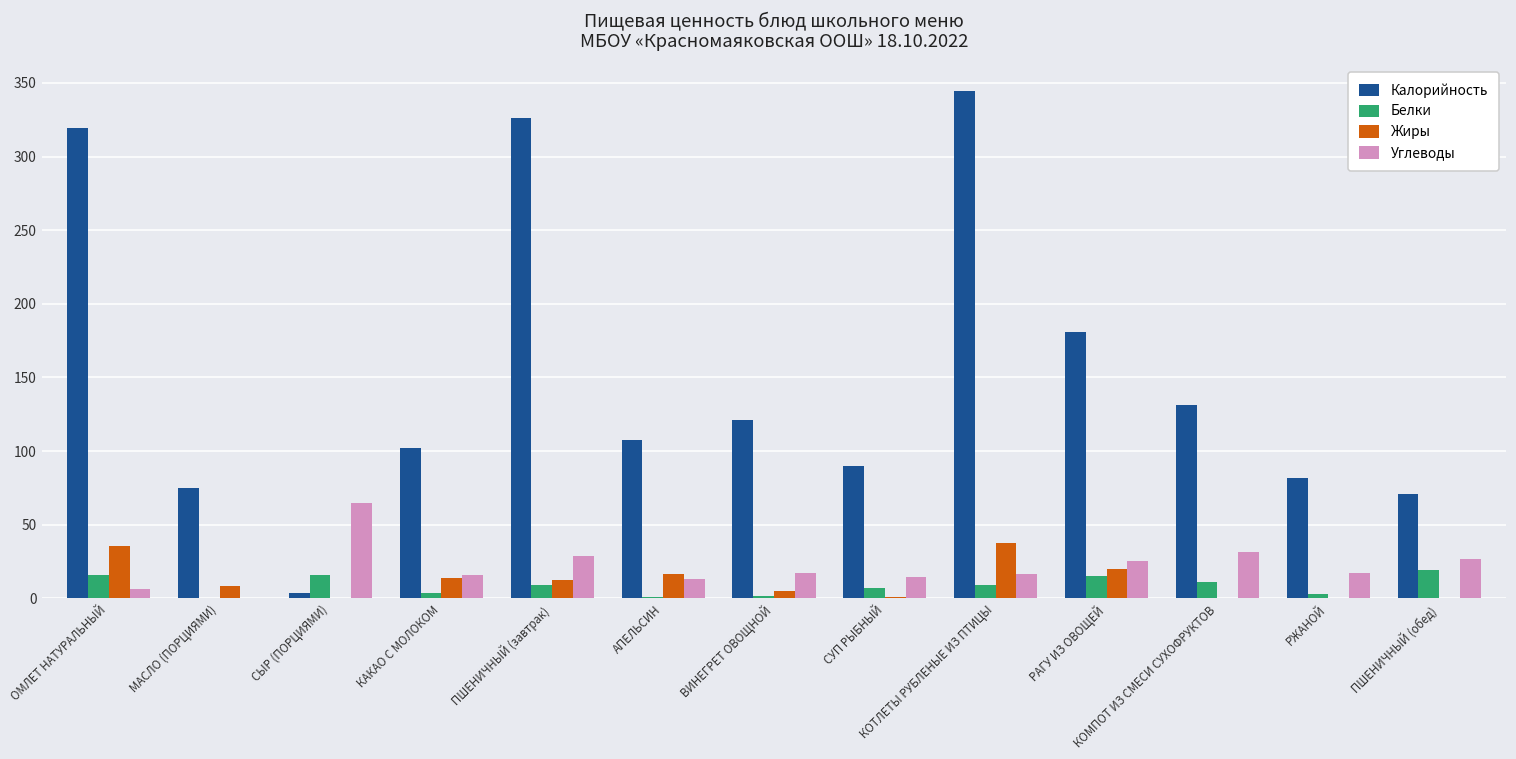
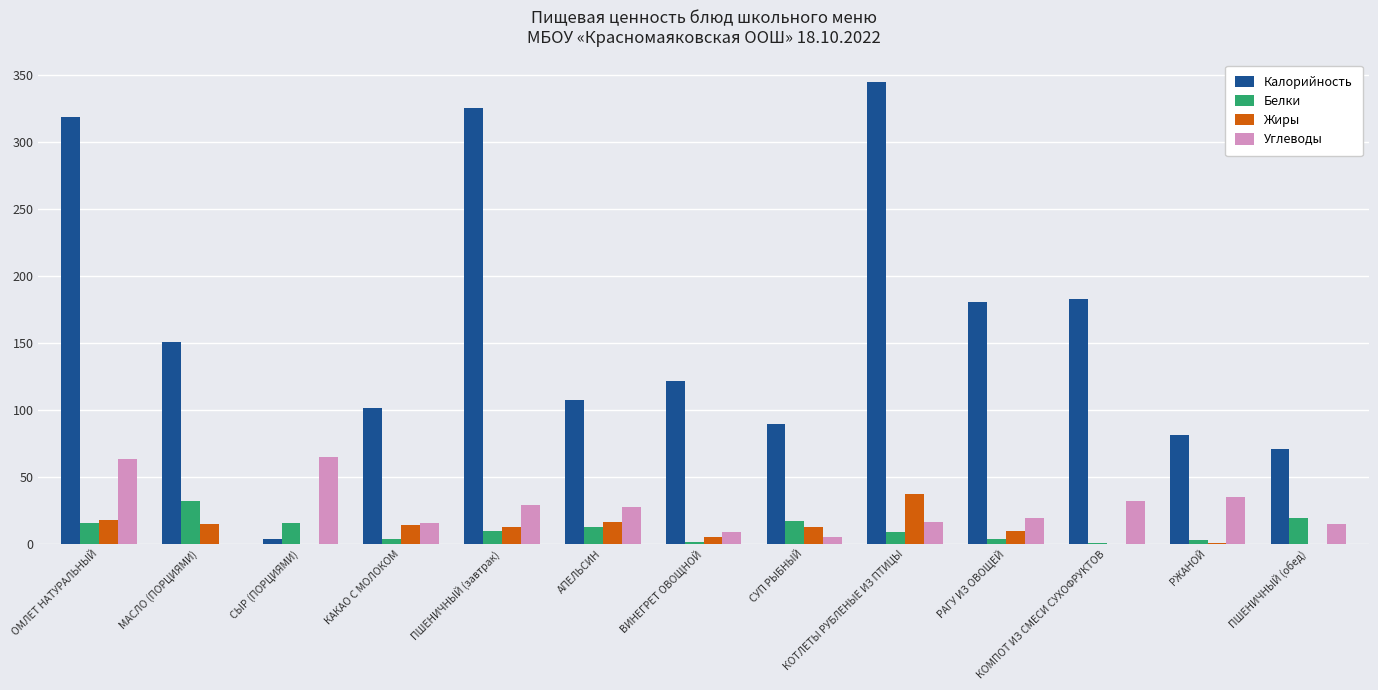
Жиры, ОМЛЕТ НАТУРАЛЬНЫЙ: 35 -> 18
Углеводы, ОМЛЕТ НАТУРАЛЬНЫЙ: 6 -> 64
Калорийность, МАСЛО (ПОРЦИЯМИ): 75 -> 151
Белки, МАСЛО (ПОРЦИЯМИ): 0 -> 32
Жиры, МАСЛО (ПОРЦИЯМИ): 8 -> 15
Белки, АПЕЛЬСИН: 1 -> 13
Углеводы, АПЕЛЬСИН: 13 -> 28
Углеводы, ВИНЕГРЕТ ОВОЩНОЙ: 17 -> 9
Белки, СУП РЫБНЫЙ: 7 -> 17
Жиры, СУП РЫБНЫЙ: 1 -> 13
Углеводы, СУП РЫБНЫЙ: 14 -> 5
Белки, РАГУ ИЗ ОВОЩЕЙ: 15 -> 3
Жиры, РАГУ ИЗ ОВОЩЕЙ: 20 -> 10
Углеводы, РАГУ ИЗ ОВОЩЕЙ: 26 -> 20
Калорийность, КОМПОТ ИЗ СМЕСИ СУХОФРУКТОВ: 131 -> 183
Белки, КОМПОТ ИЗ СМЕСИ СУХОФРУКТОВ: 11 -> 1
Углеводы, РЖАНОЙ: 17 -> 35
Углеводы, ПШЕНИЧНЫЙ (обед): 27 -> 15
